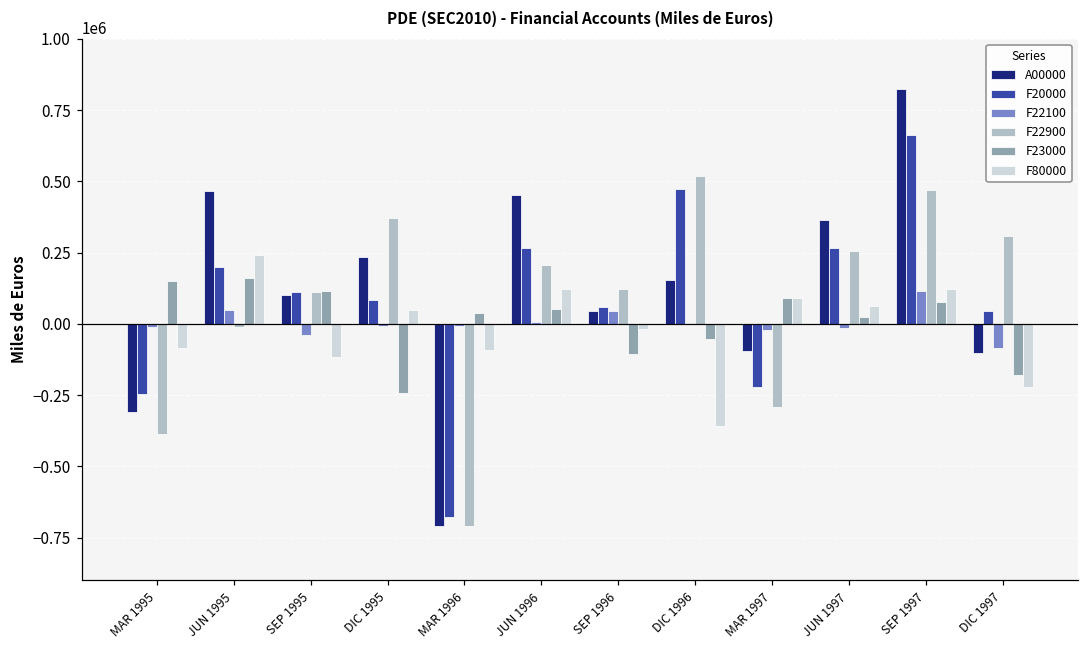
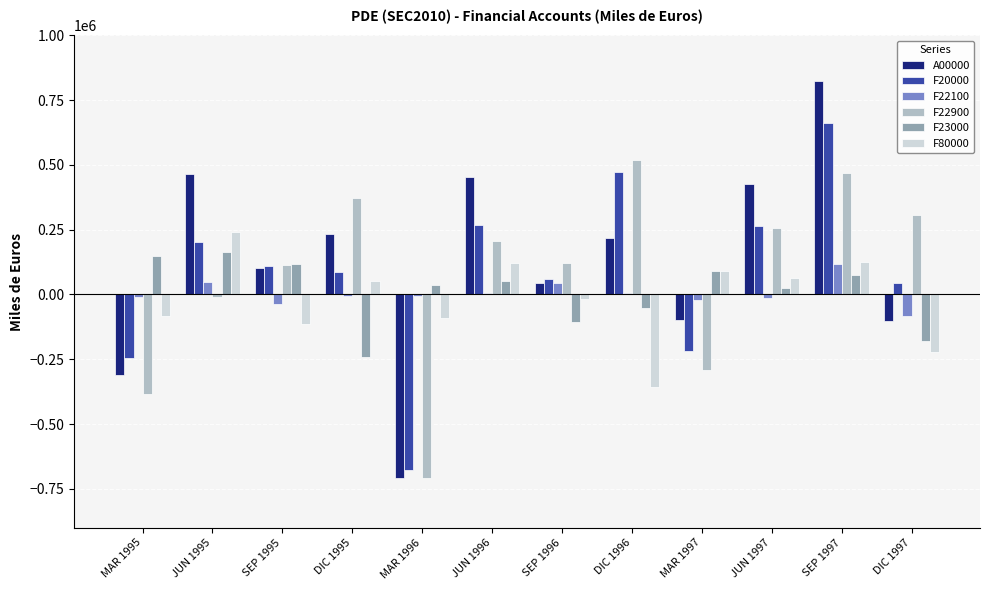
A00000, DIC 1996: 150000 -> 220000
A00000, JUN 1997: 360000 -> 430000
